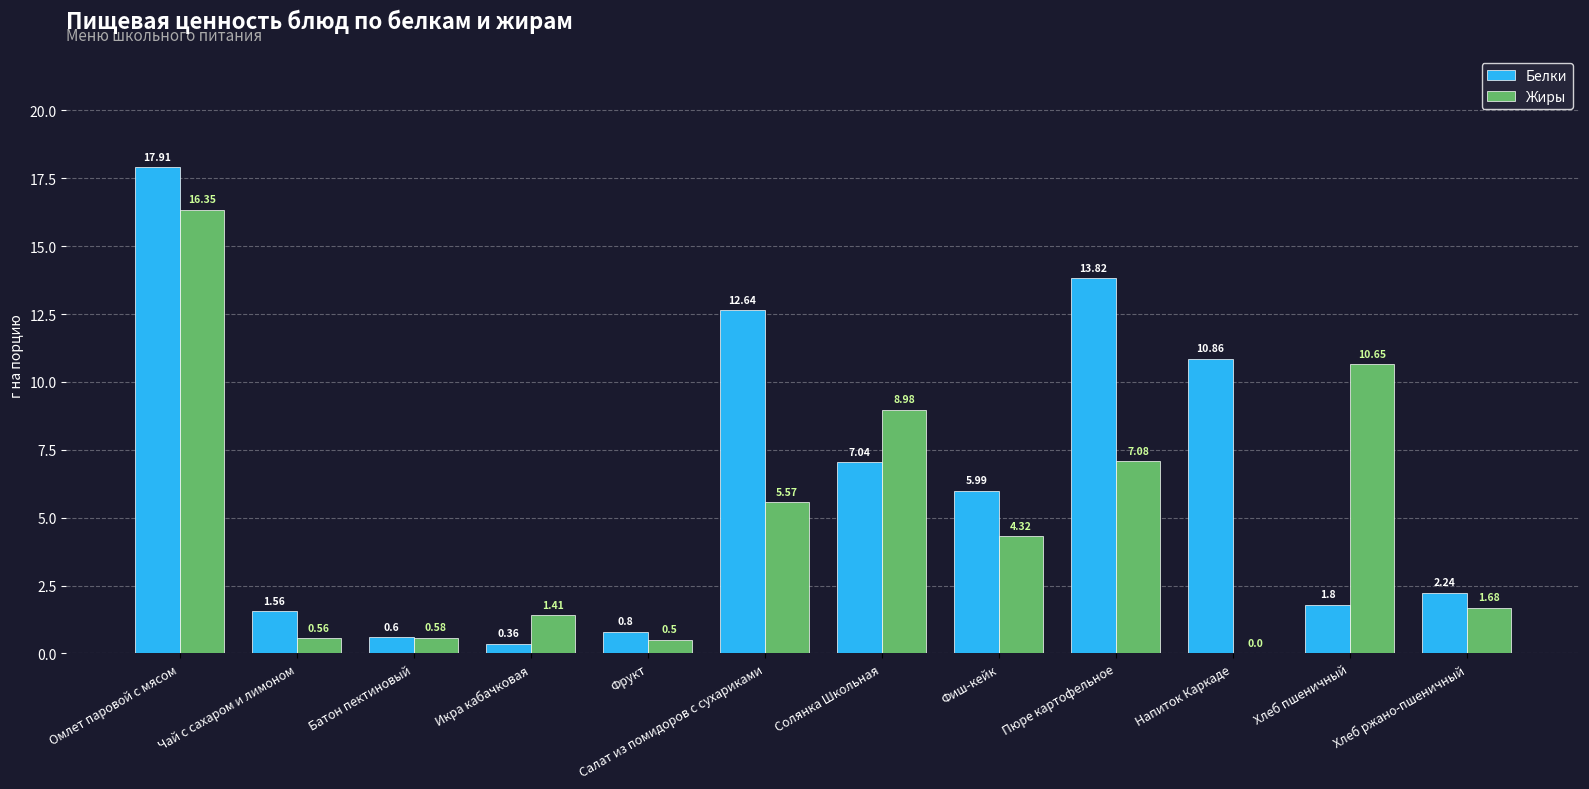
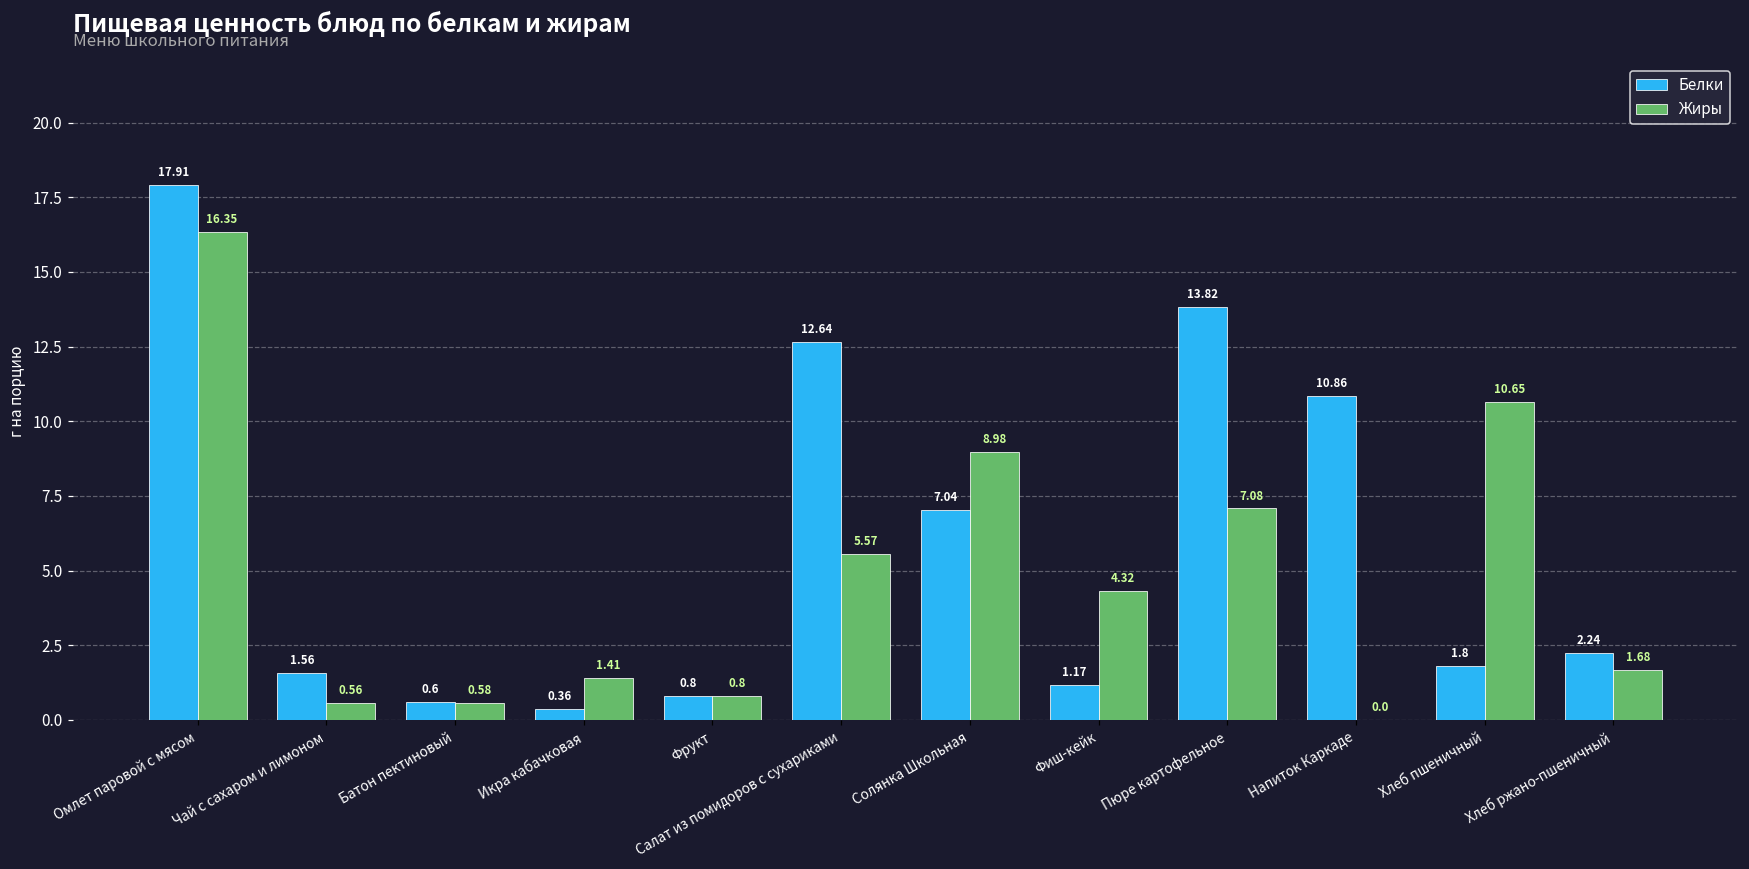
Жиры, Фрукт: 0.5 -> 0.8
Белки, Фиш-кейк: 5.99 -> 1.17
